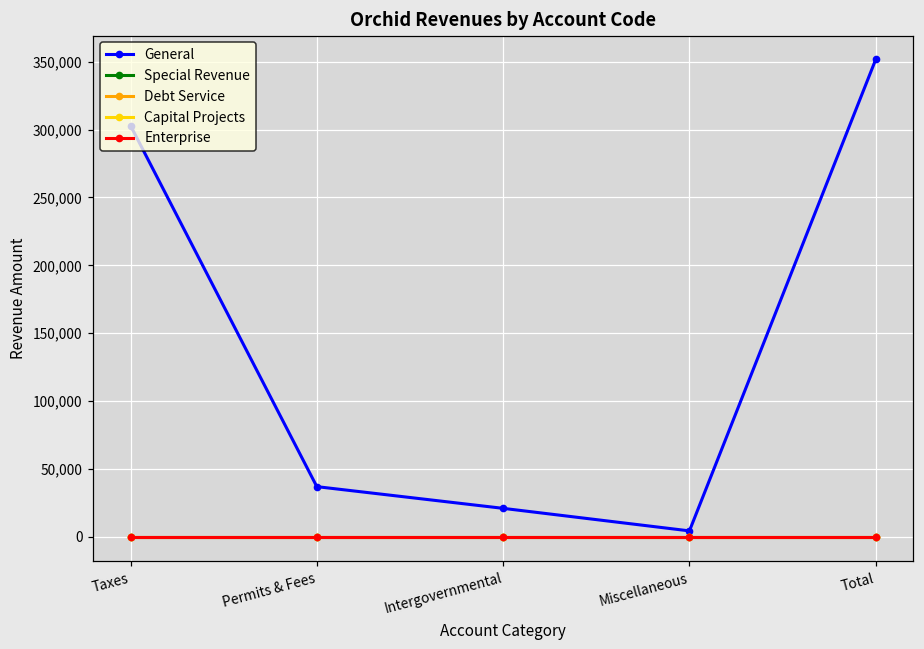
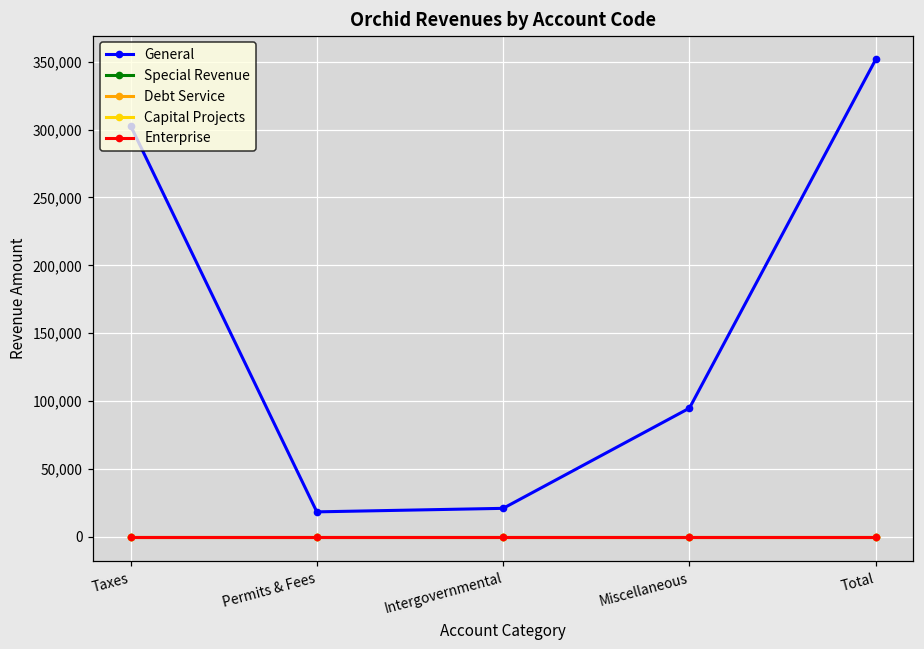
General, Permits & Fees: 37,000 -> 18,000
General, Miscellaneous: 4,000 -> 95,000
